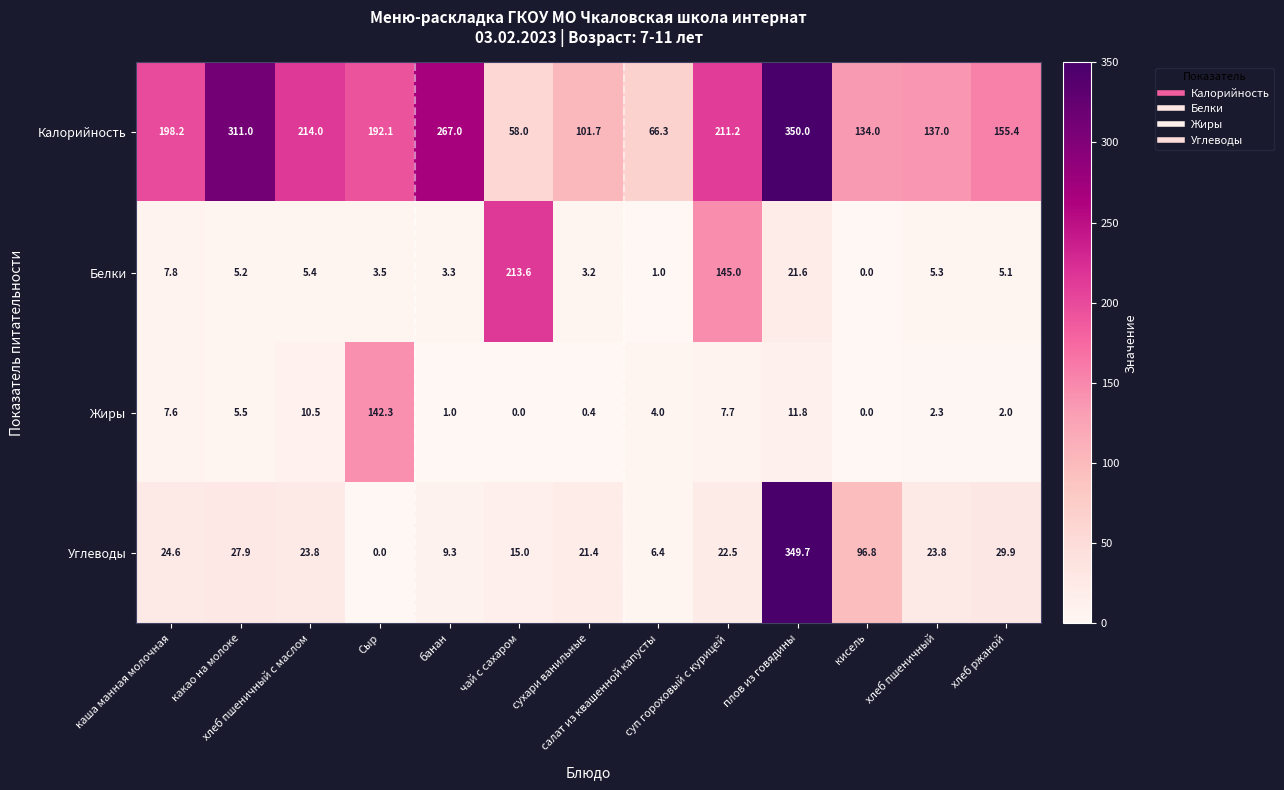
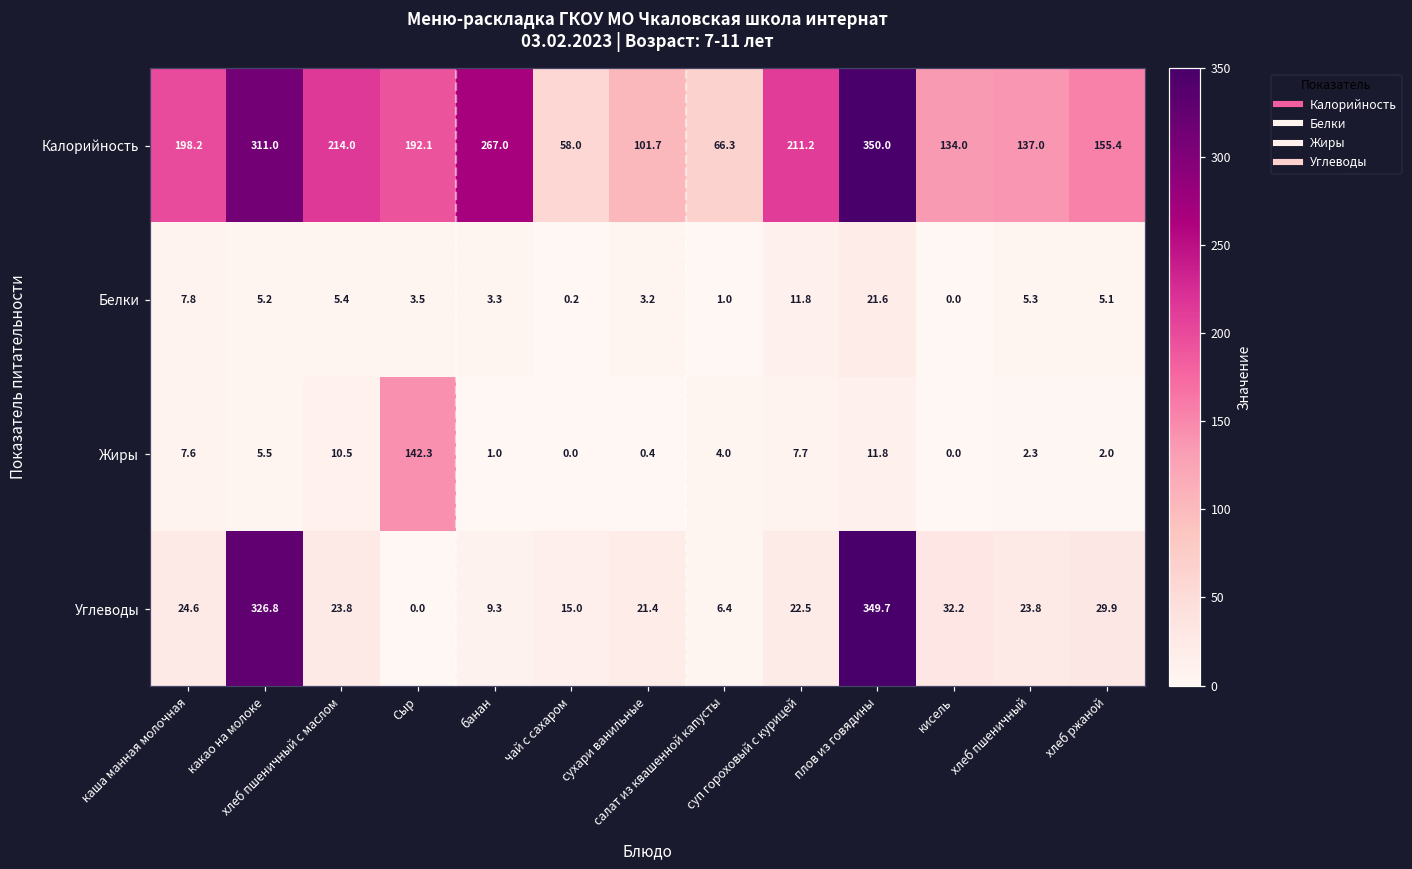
Белки, чай с сахаром: 213.6 -> 0.2
Белки, суп гороховый с курицей: 145.0 -> 11.8
Углеводы, какао на молоке: 27.9 -> 326.8
Углеводы, кисель: 96.8 -> 32.2
